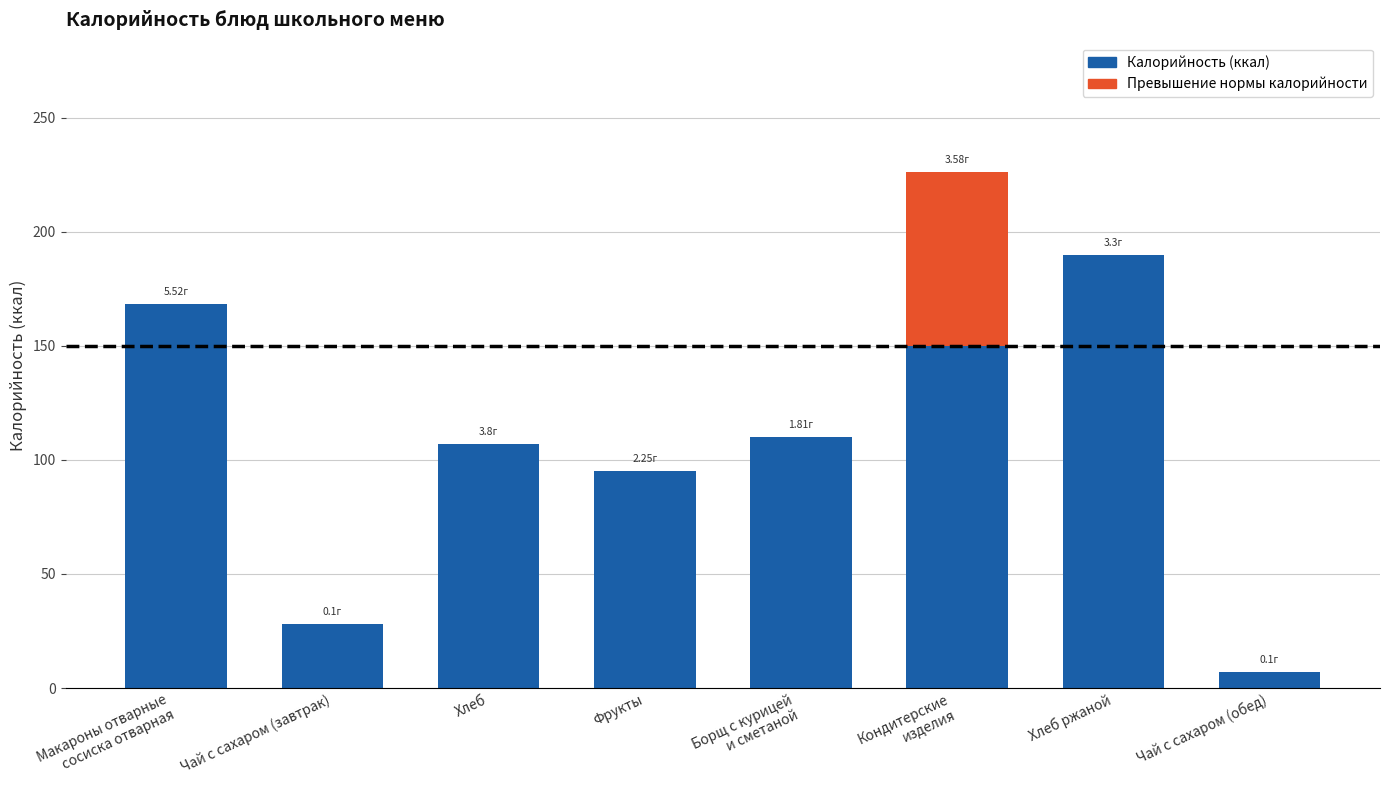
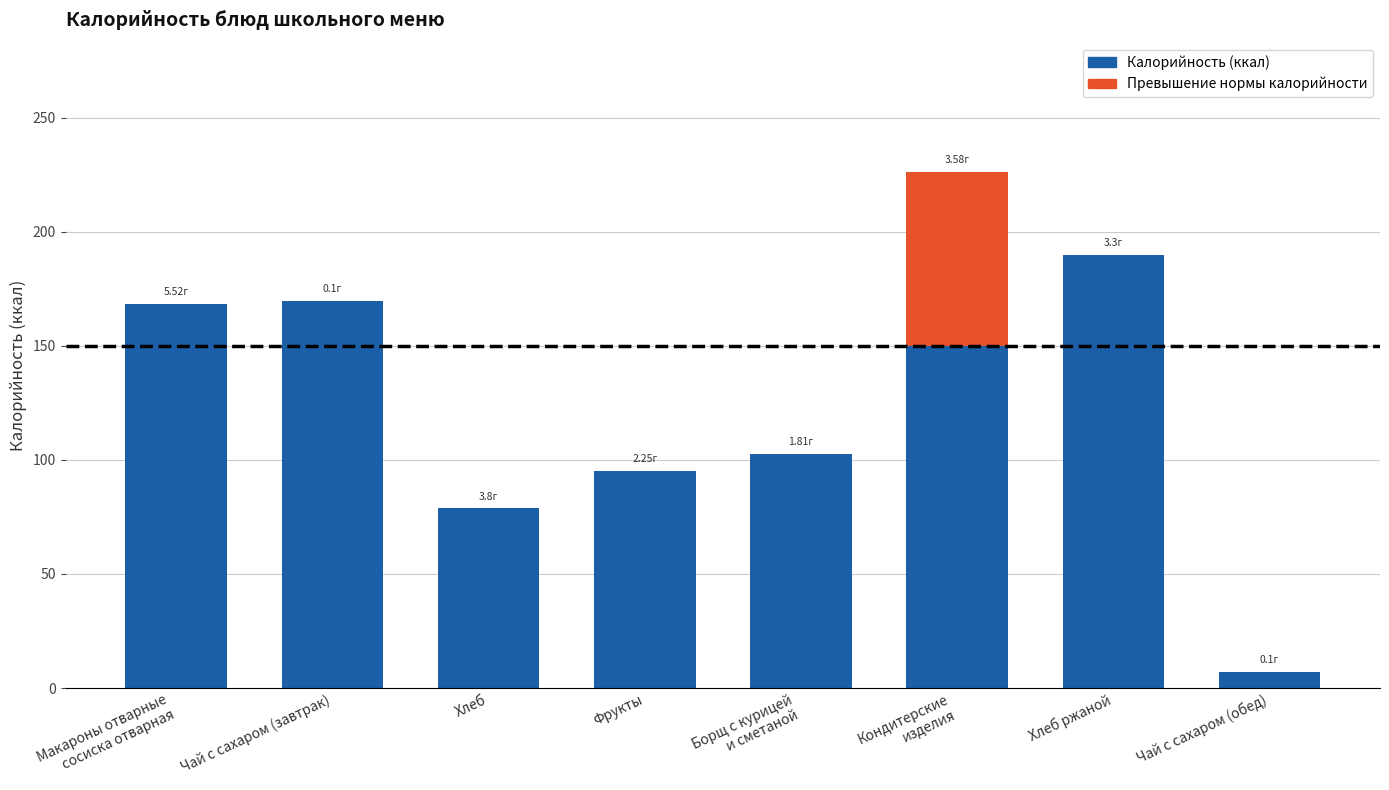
Чай с сахаром (завтрак): 28 -> 170
Хлеб: 107 -> 79
Борщ с курицей и сметаной: 110 -> 103
